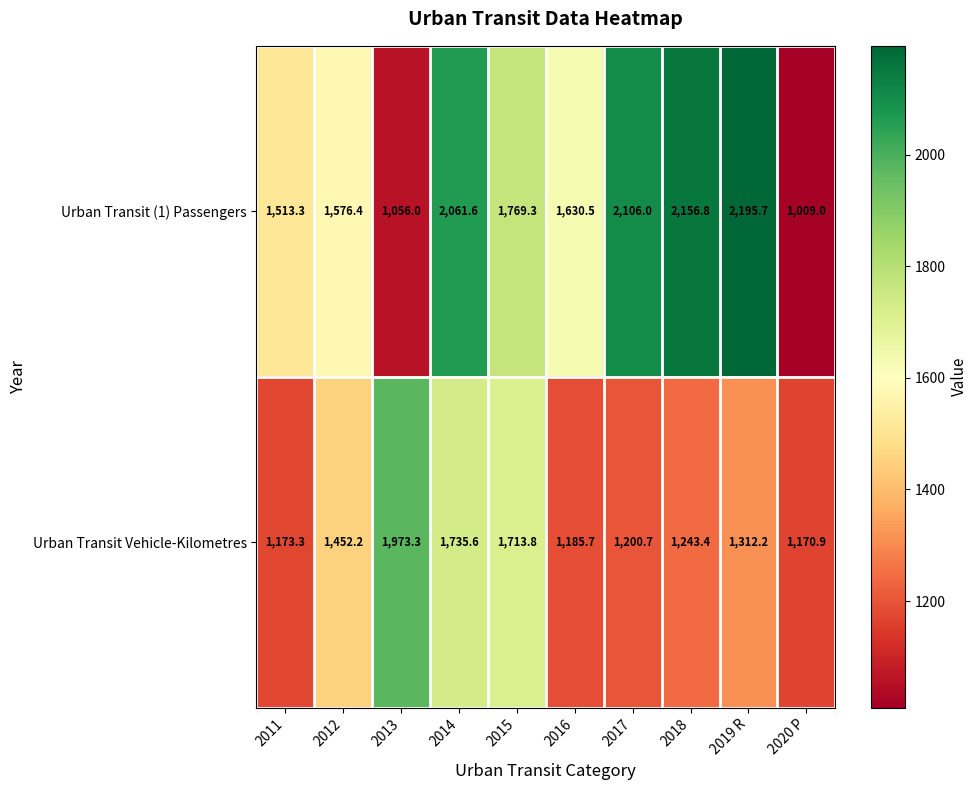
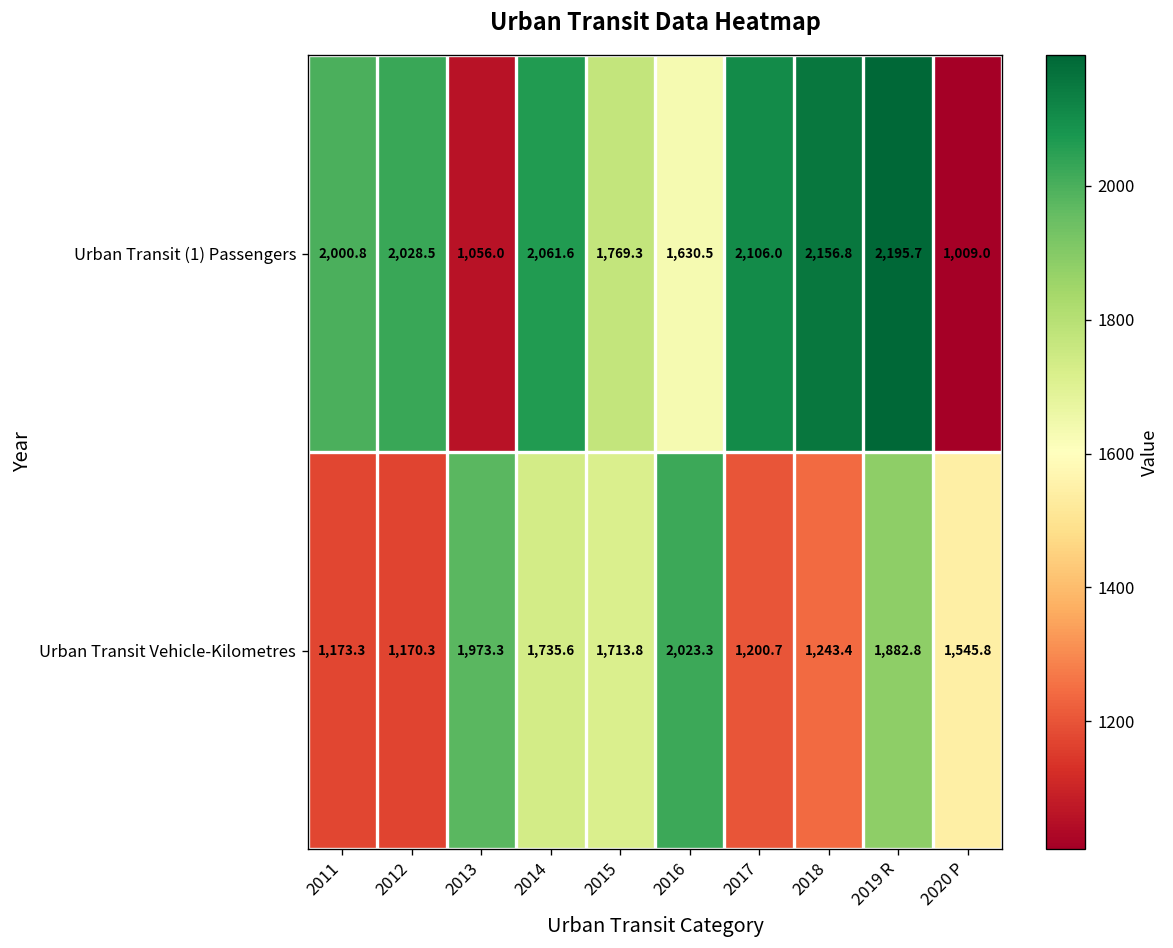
Urban Transit (1) Passengers, 2011: 1,513.3 -> 2,000.8
Urban Transit (1) Passengers, 2012: 1,576.4 -> 2,028.5
Urban Transit Vehicle-Kilometres, 2012: 1,452.2 -> 1,170.3
Urban Transit Vehicle-Kilometres, 2016: 1,185.7 -> 2,023.3
Urban Transit Vehicle-Kilometres, 2019 R: 1,312.2 -> 1,882.8
Urban Transit Vehicle-Kilometres, 2020 P: 1,170.9 -> 1,545.8
